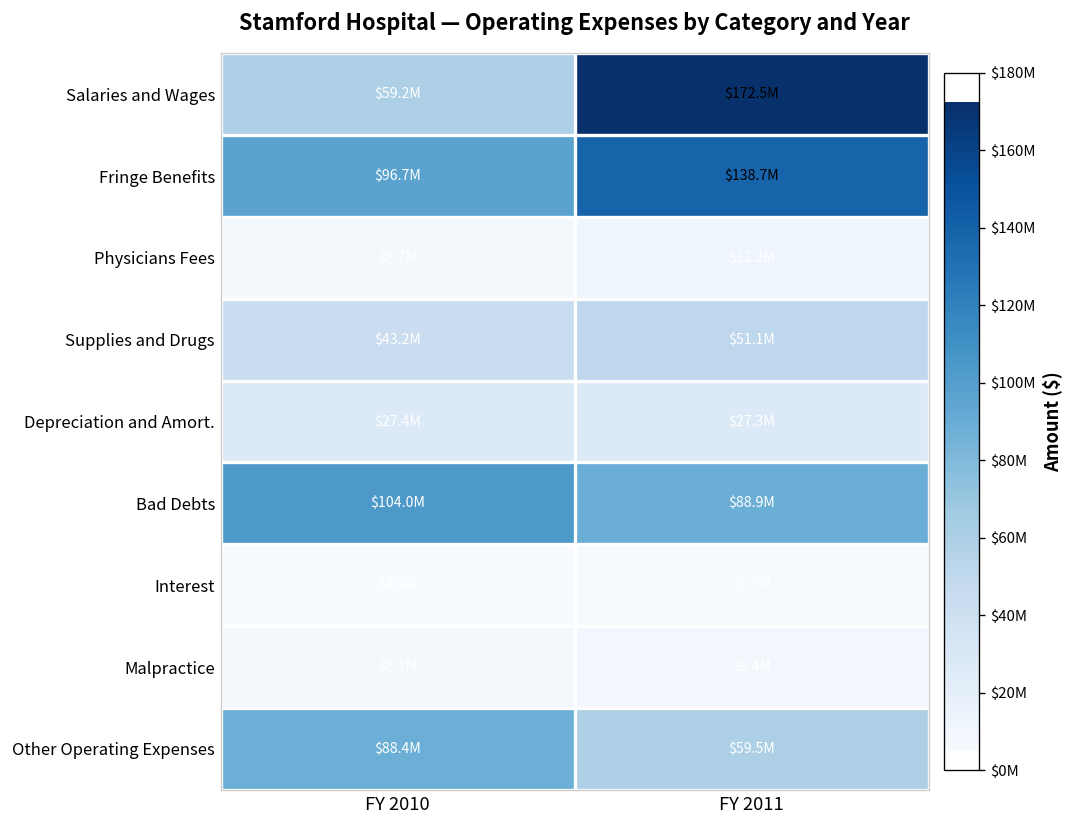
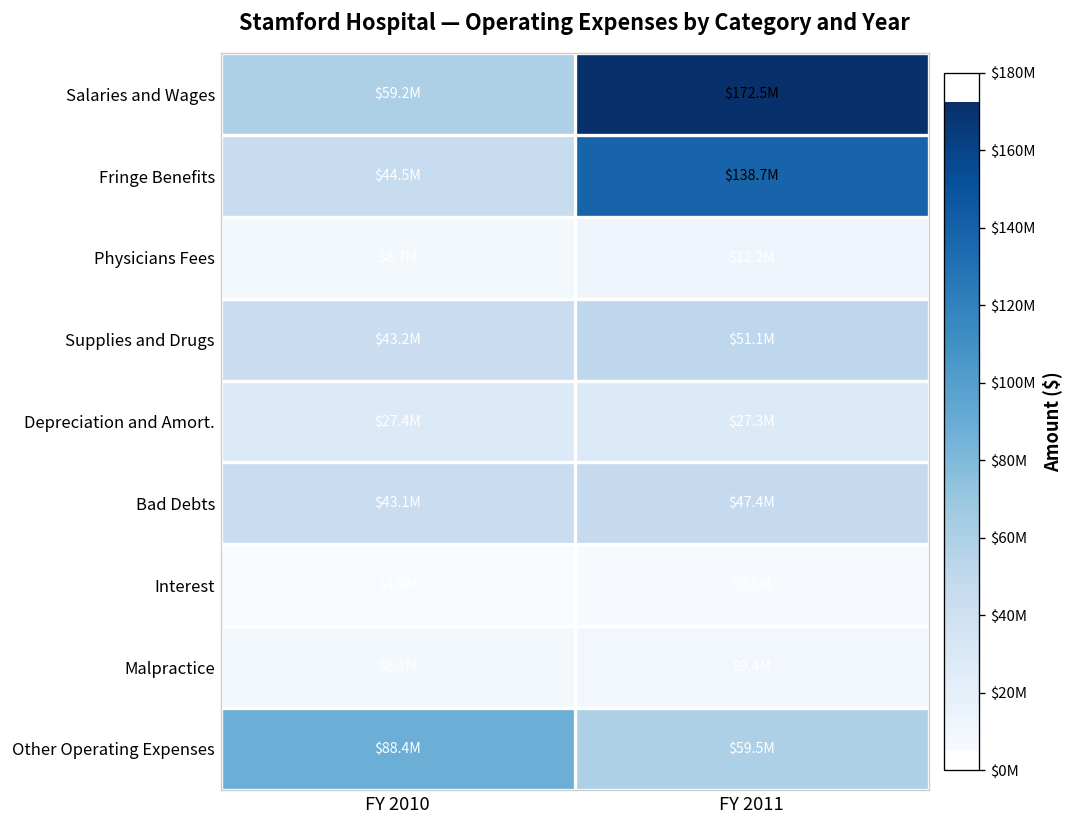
Fringe Benefits, FY 2010: $96.7M -> $44.5M
Bad Debts, FY 2010: $104.0M -> $43.1M
Bad Debts, FY 2011: $88.9M -> $47.4M
